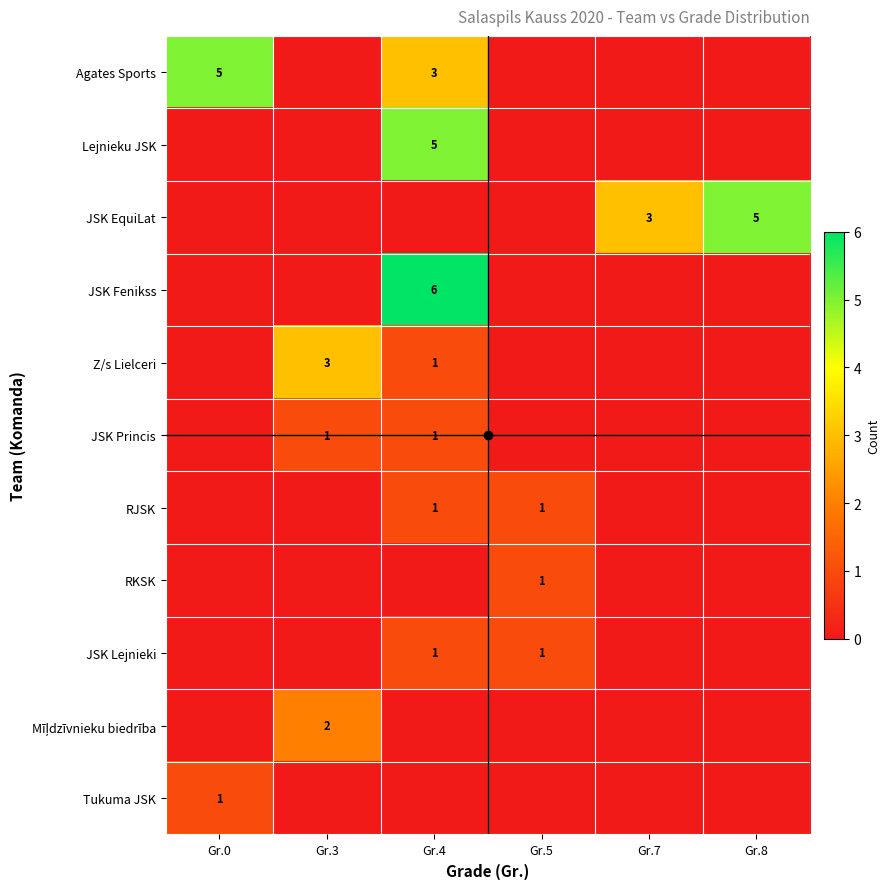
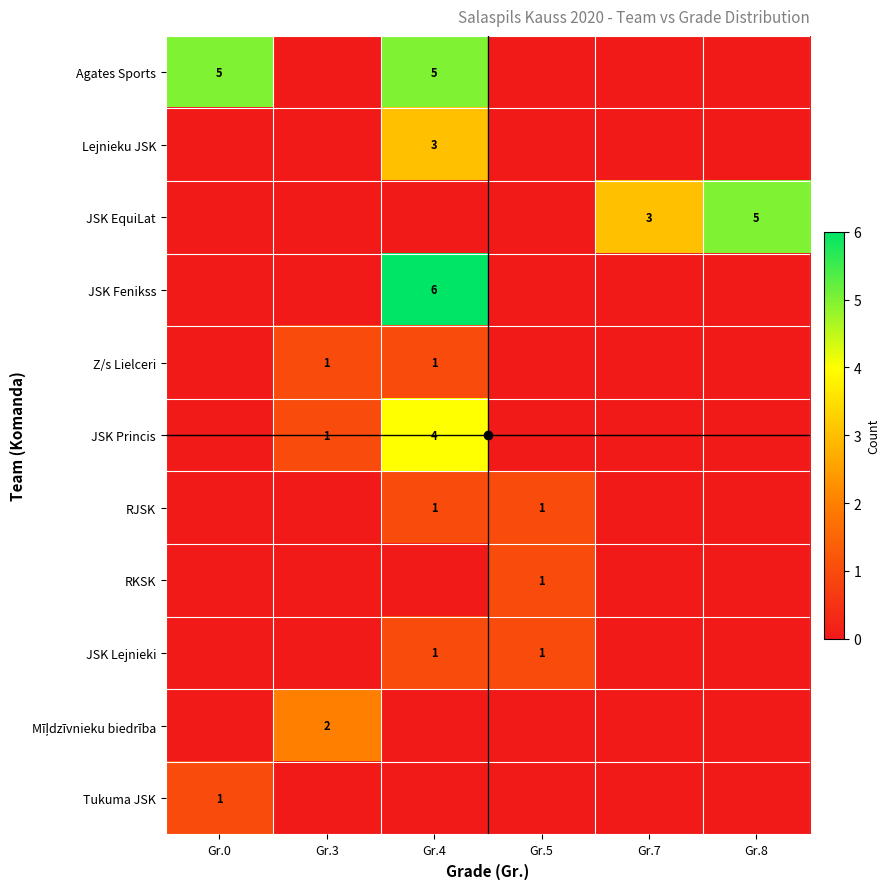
Agates Sports, Gr.4: 3 -> 5
Lejnieku JSK, Gr.4: 5 -> 3
Z/s Lielceri, Gr.3: 3 -> 1
JSK Princis, Gr.4: 1 -> 4
